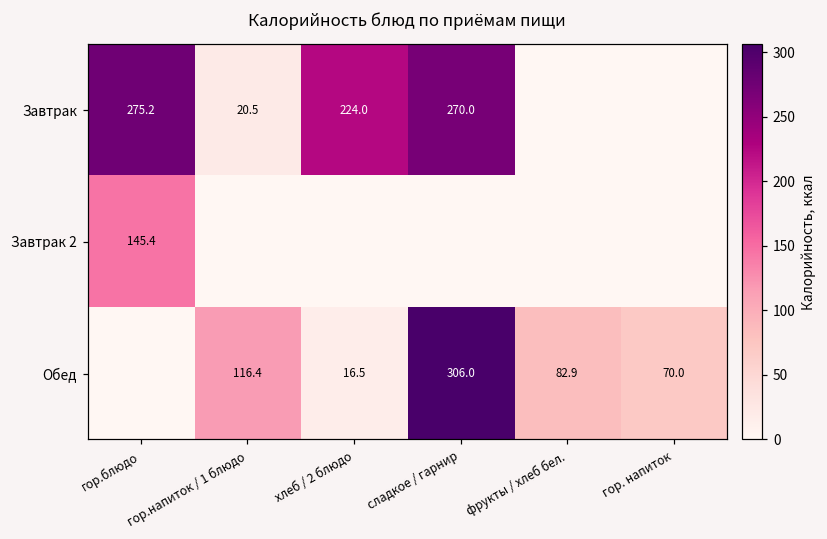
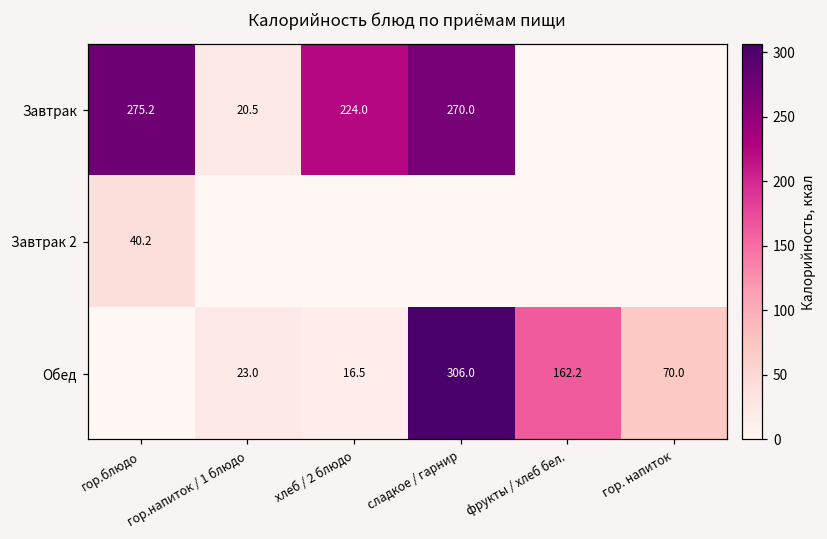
Завтрак 2, гор.блюдо: 145.4 -> 40.2
Обед, гор.напиток / 1 блюдо: 116.4 -> 23.0
Обед, фрукты / хлеб бел.: 82.9 -> 162.2
